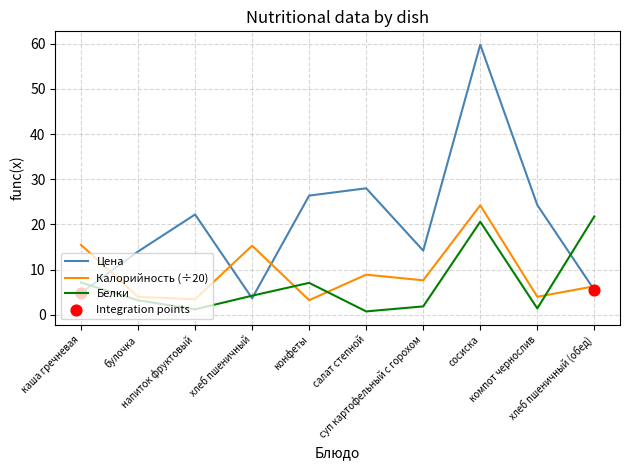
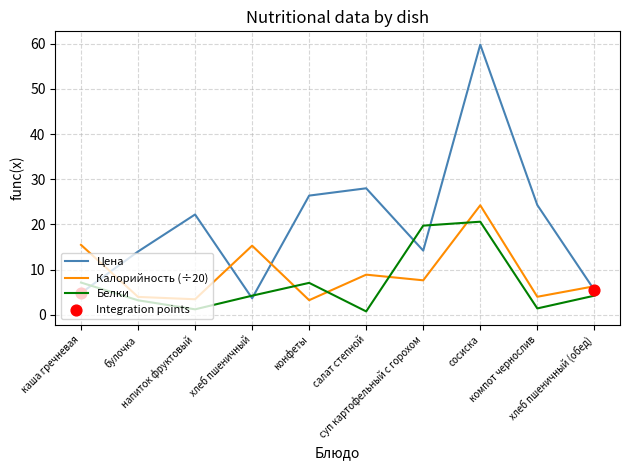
Белки, суп картофельный с горохом: 2 -> 20
Белки, хлеб пшеничный (обед): 22 -> 4
